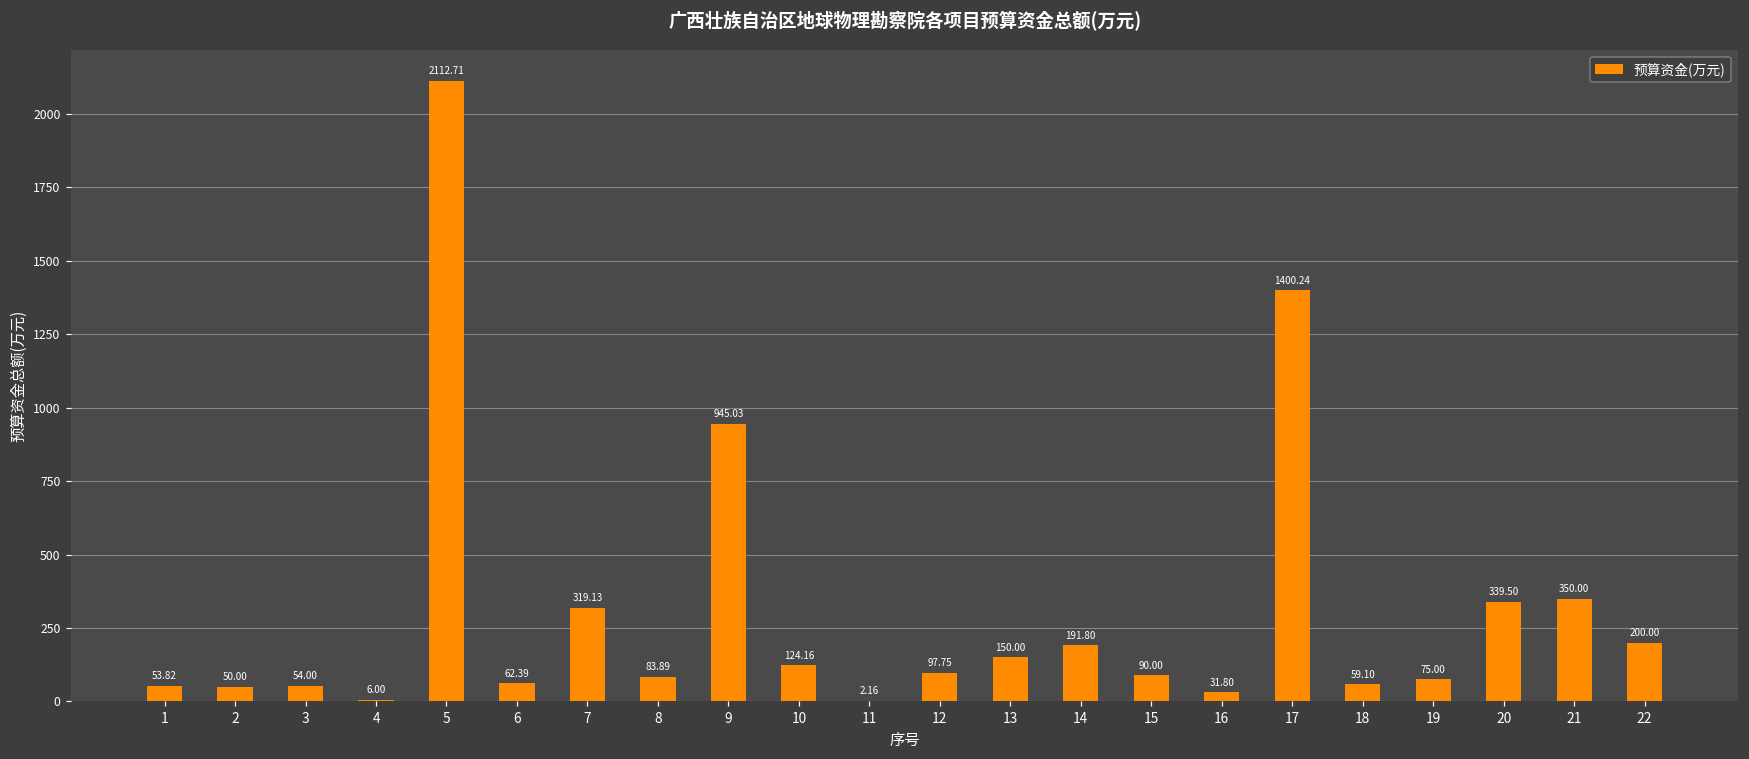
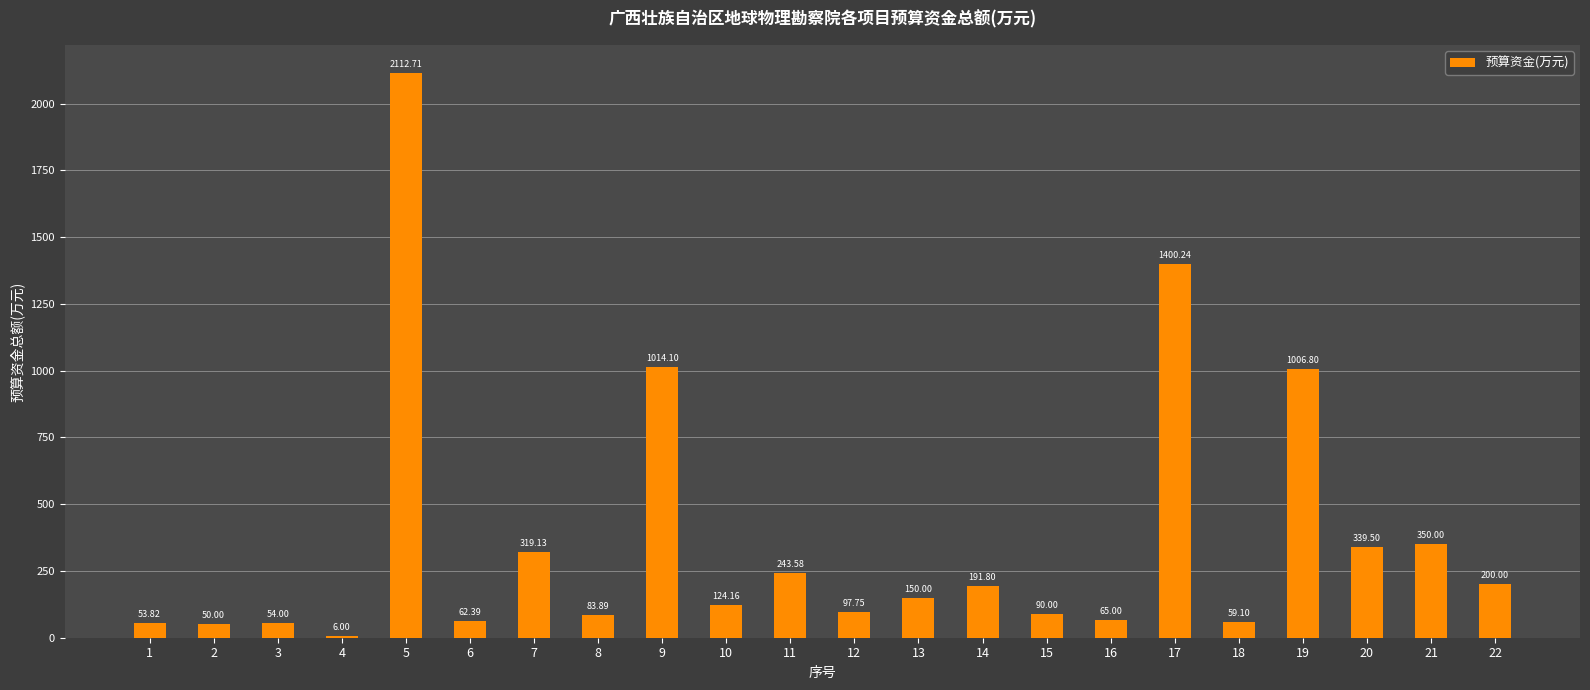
9: 945.03 -> 1014.10
11: 2.16 -> 243.58
16: 31.80 -> 65.00
19: 75.00 -> 1006.80
